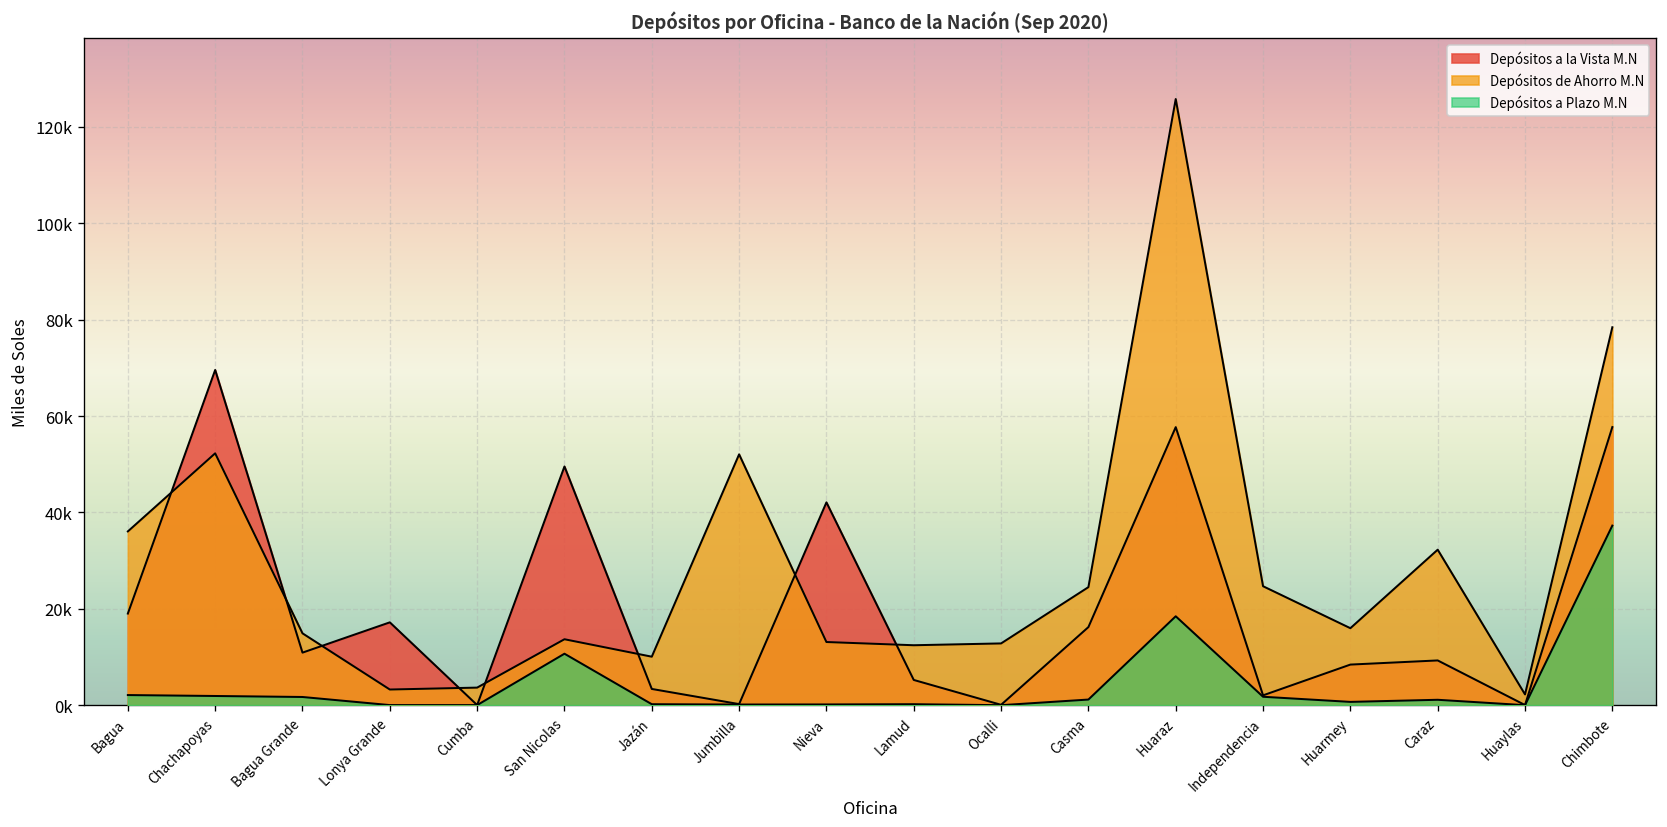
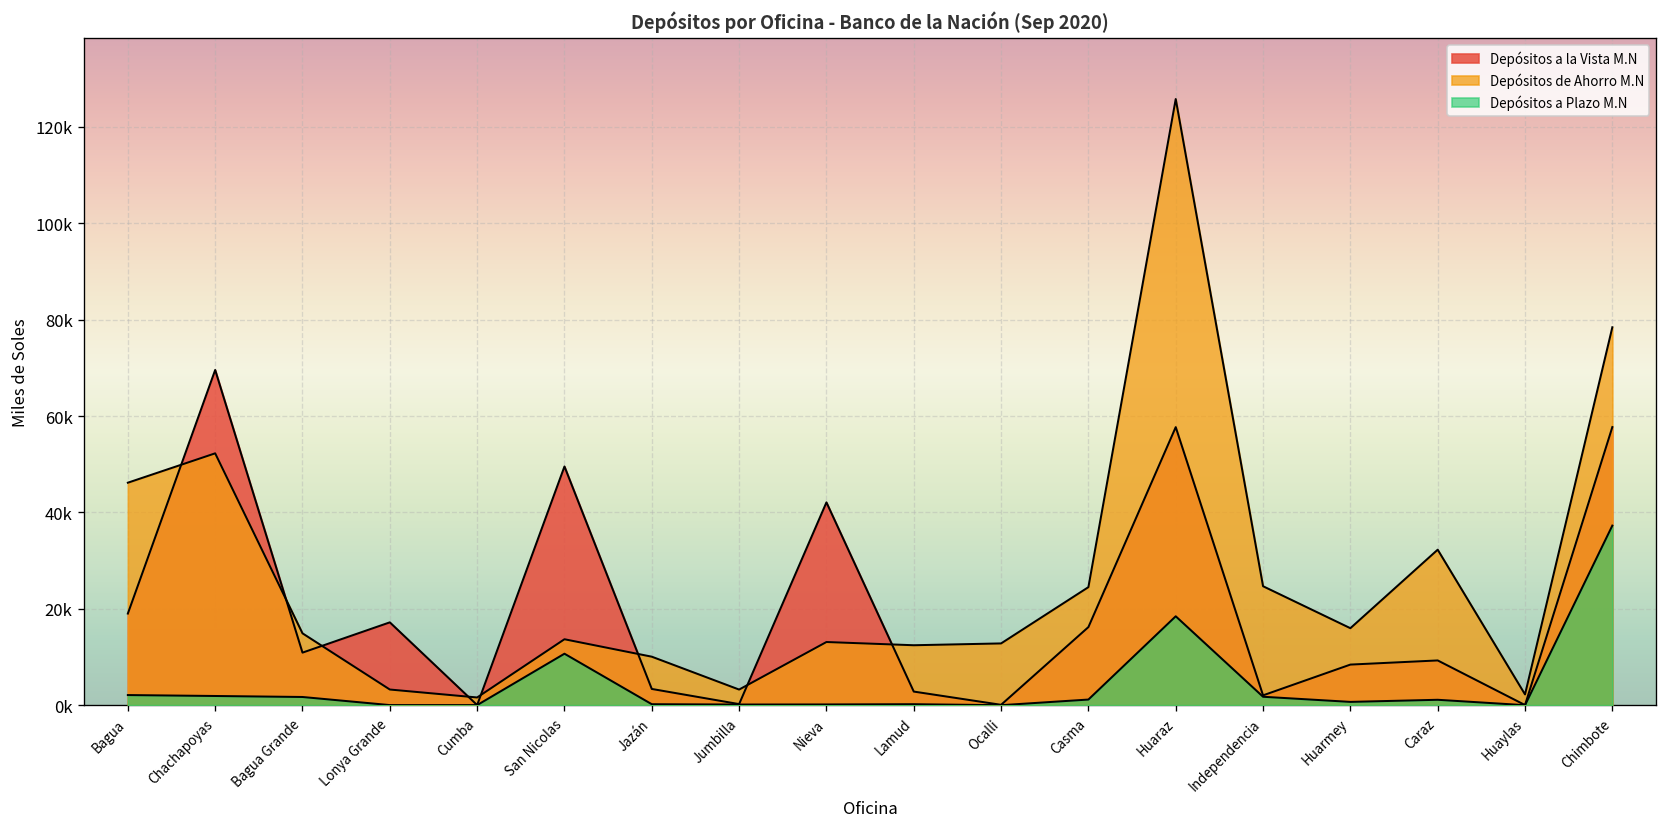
Depósitos de Ahorro M.N, Bagua: 36000 -> 46000
Depósitos de Ahorro M.N, Cumba: 4000 -> 2000
Depósitos de Ahorro M.N, Jumbilla: 52000 -> 3000
Depósitos a la Vista M.N, Lamud: 5000 -> 3000
